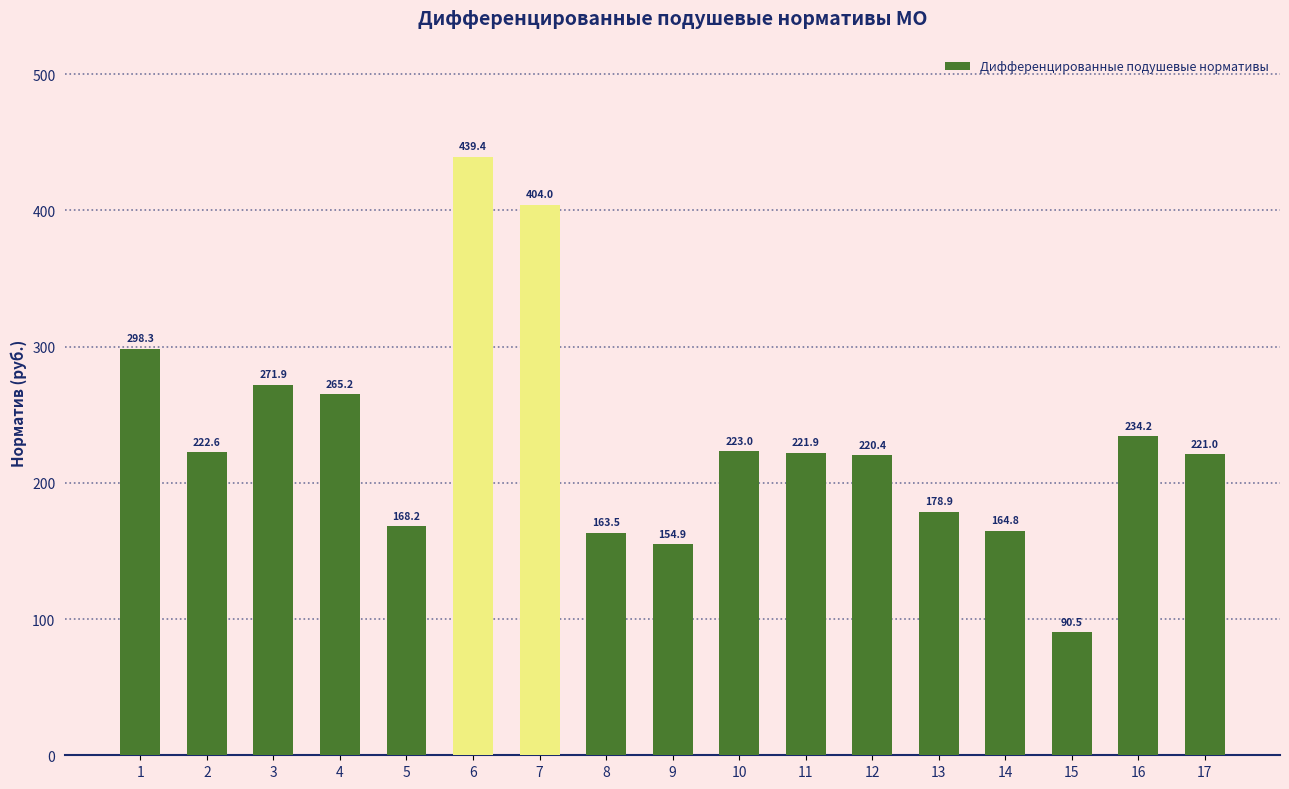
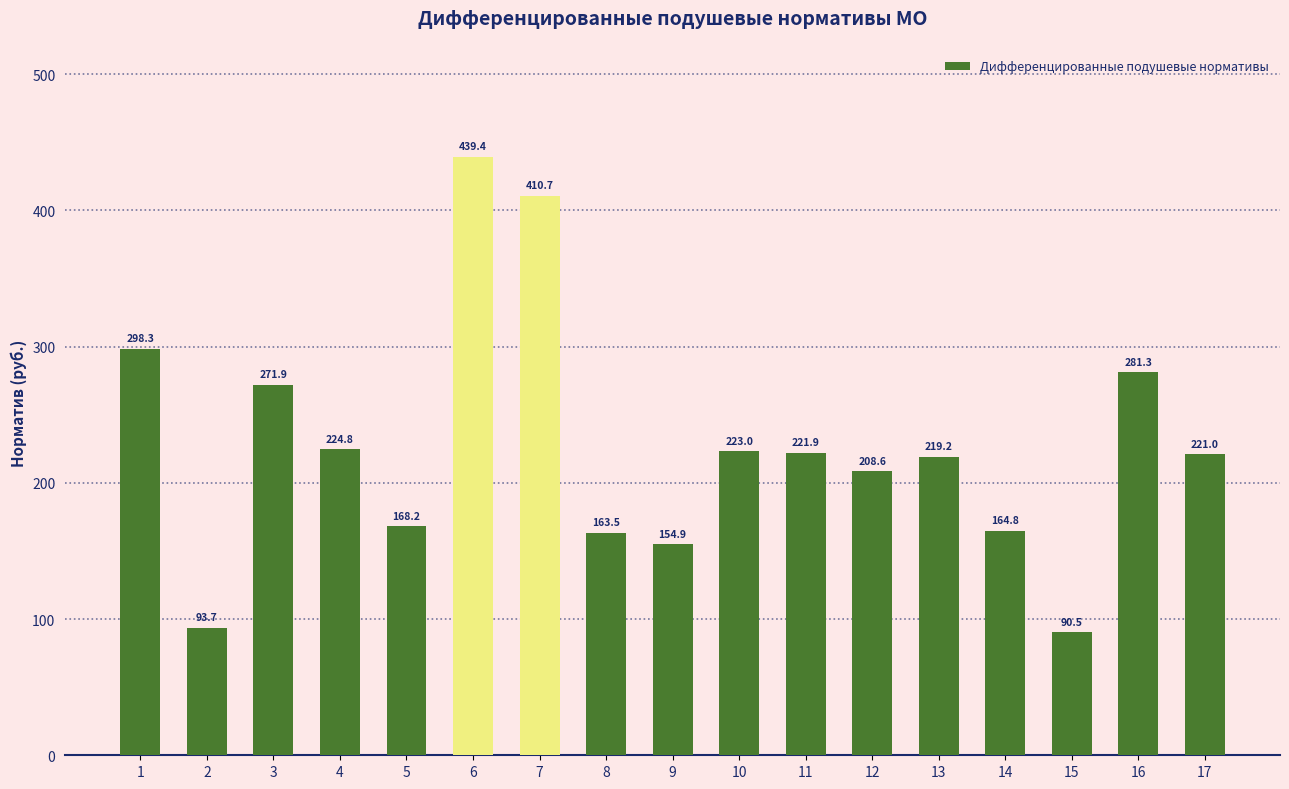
2: 222.6 -> 93.7
4: 265.2 -> 224.8
7: 404.0 -> 410.7
12: 220.4 -> 208.6
13: 178.9 -> 219.2
16: 234.2 -> 281.3
